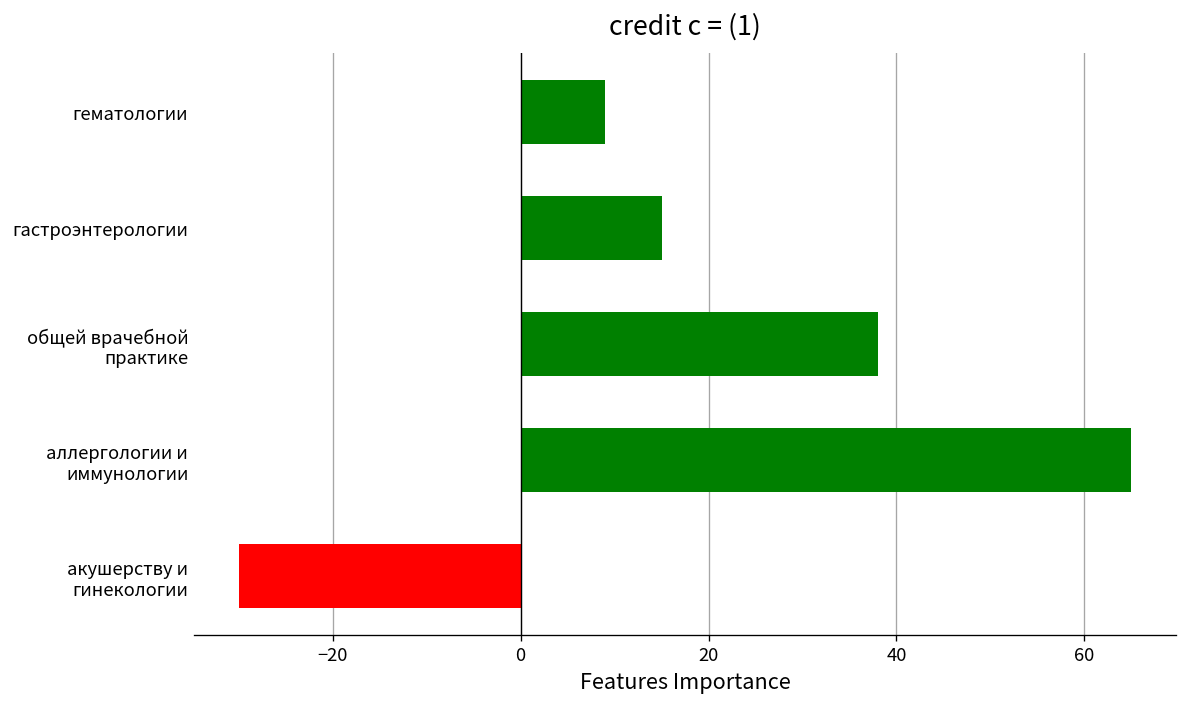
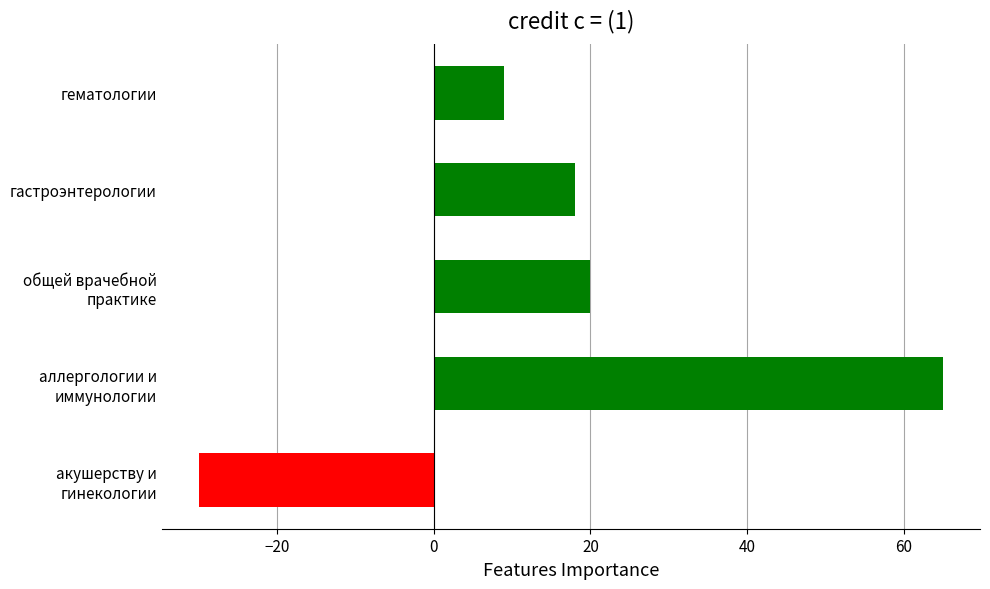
гастроэнтерологии: 15 -> 18
общей врачебной практике: 38 -> 20
